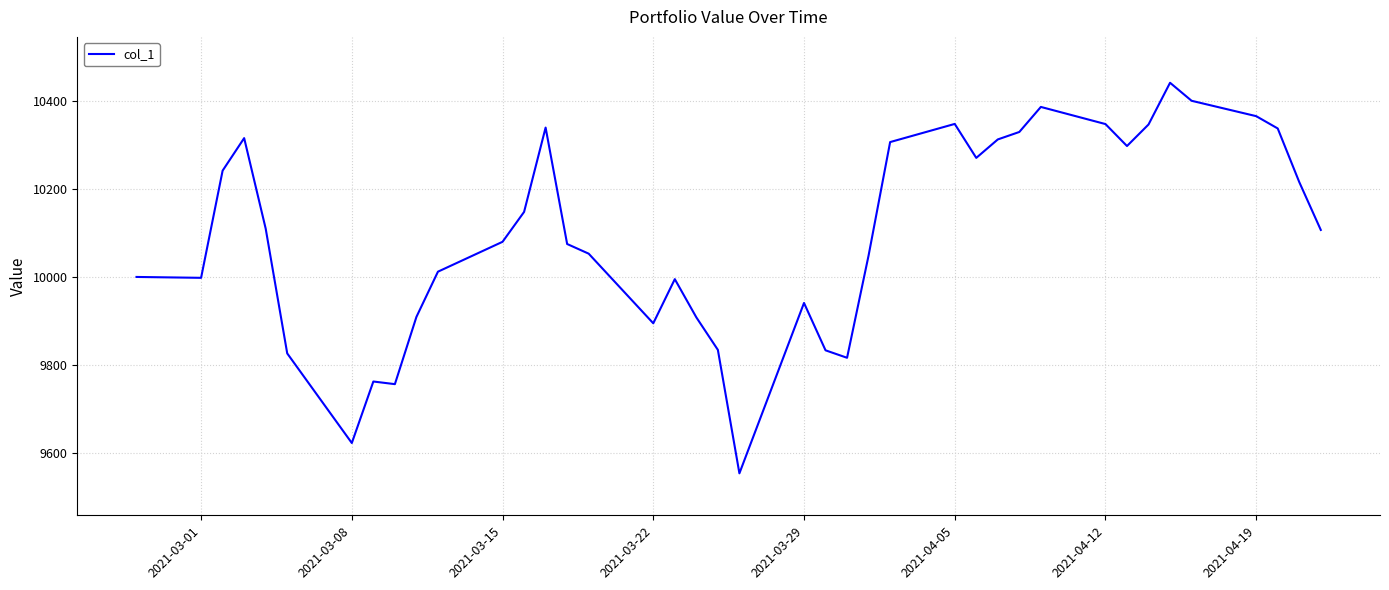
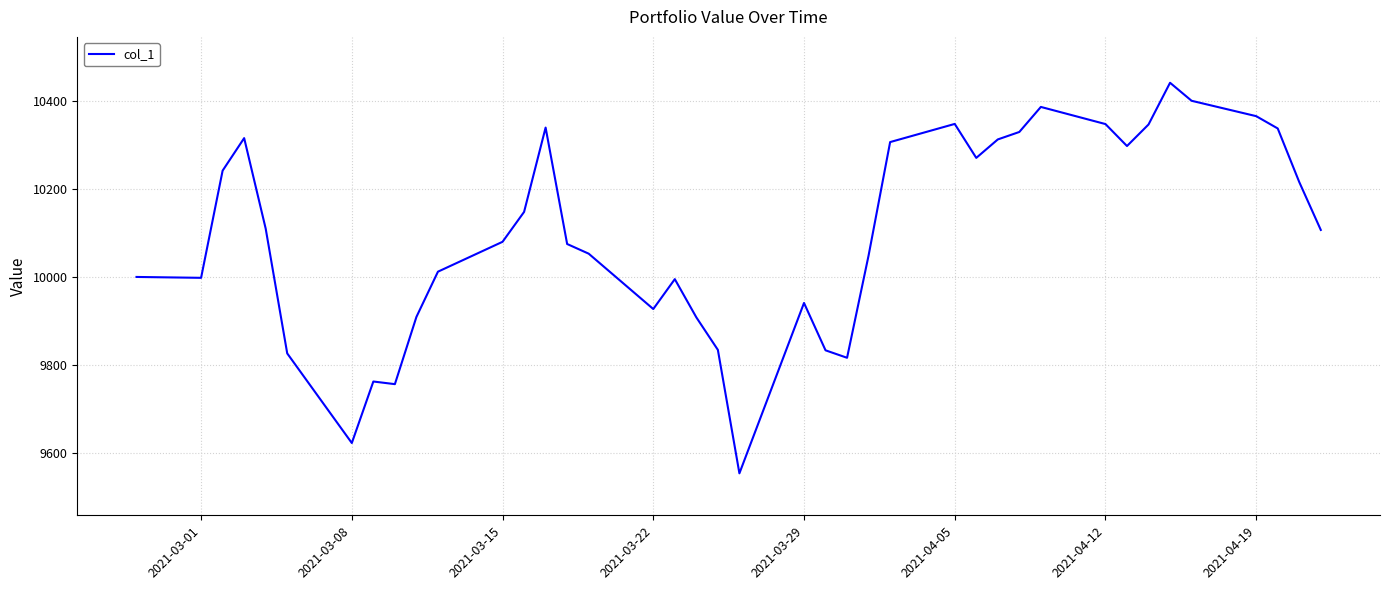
2021-03-22: 9890 -> 9930
